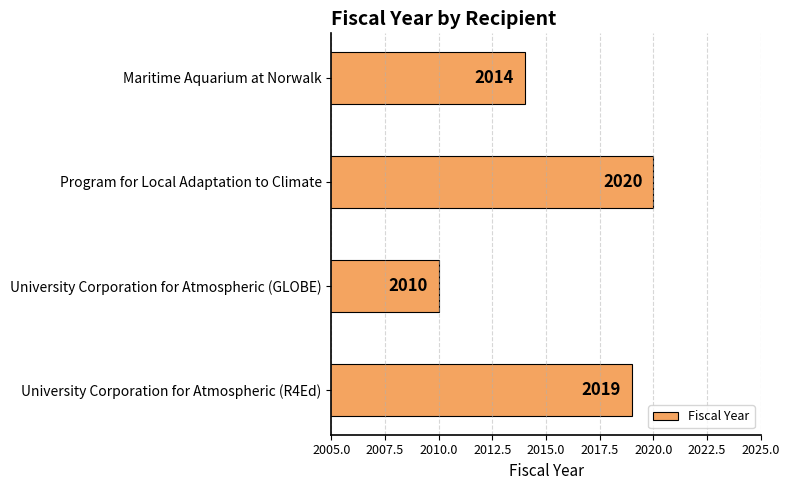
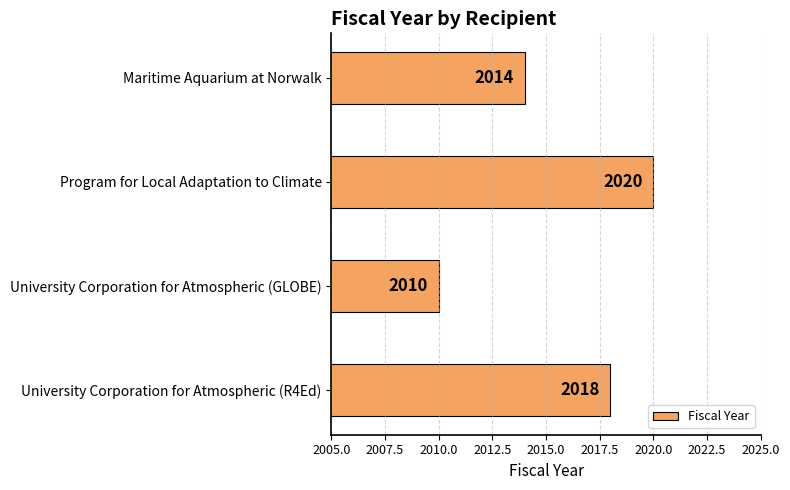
University Corporation for Atmospheric (R4Ed): 2019 -> 2018
